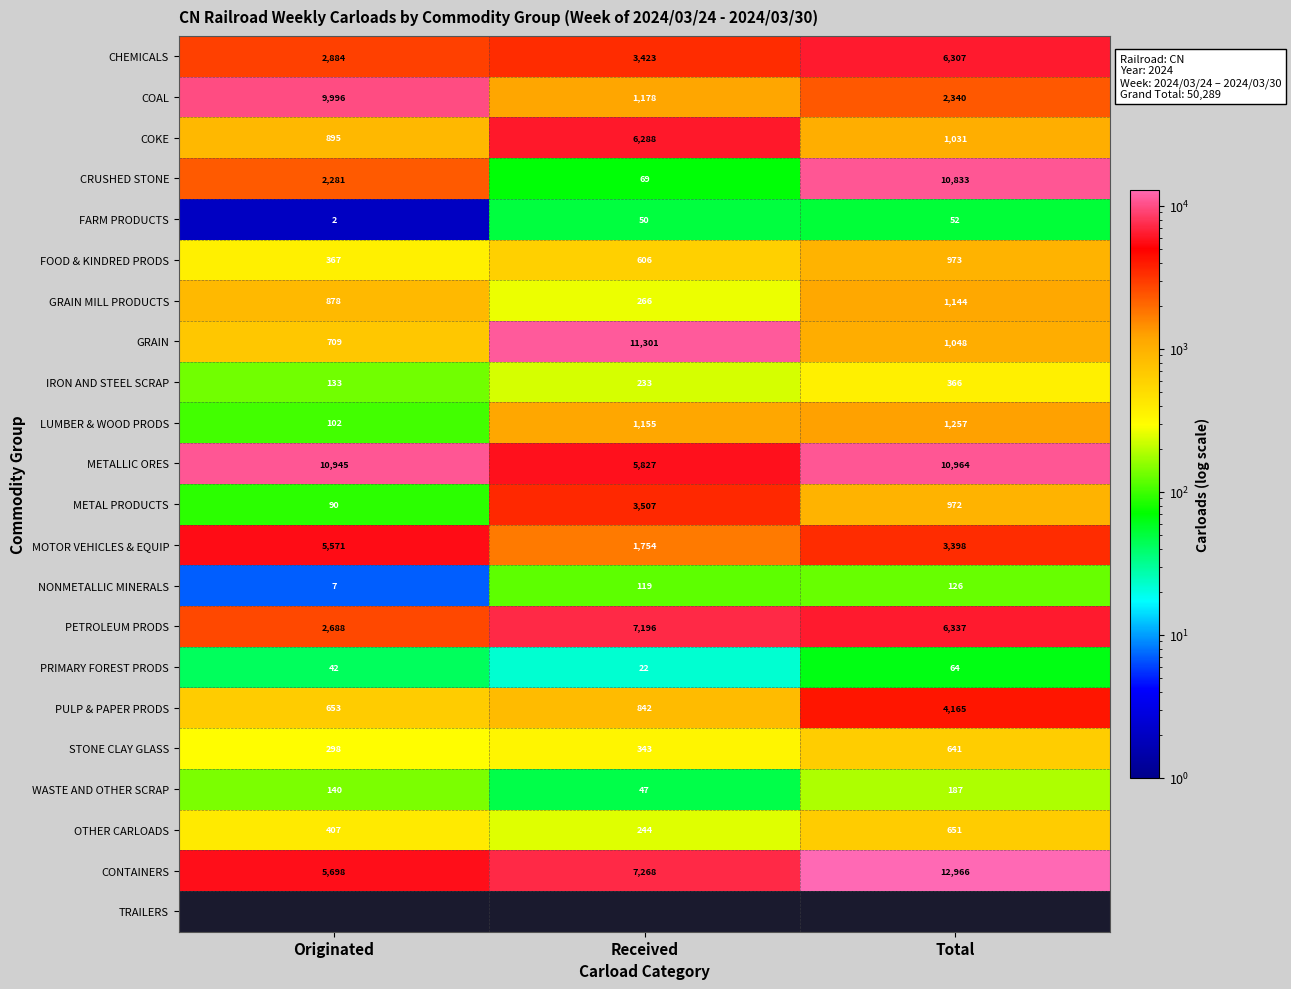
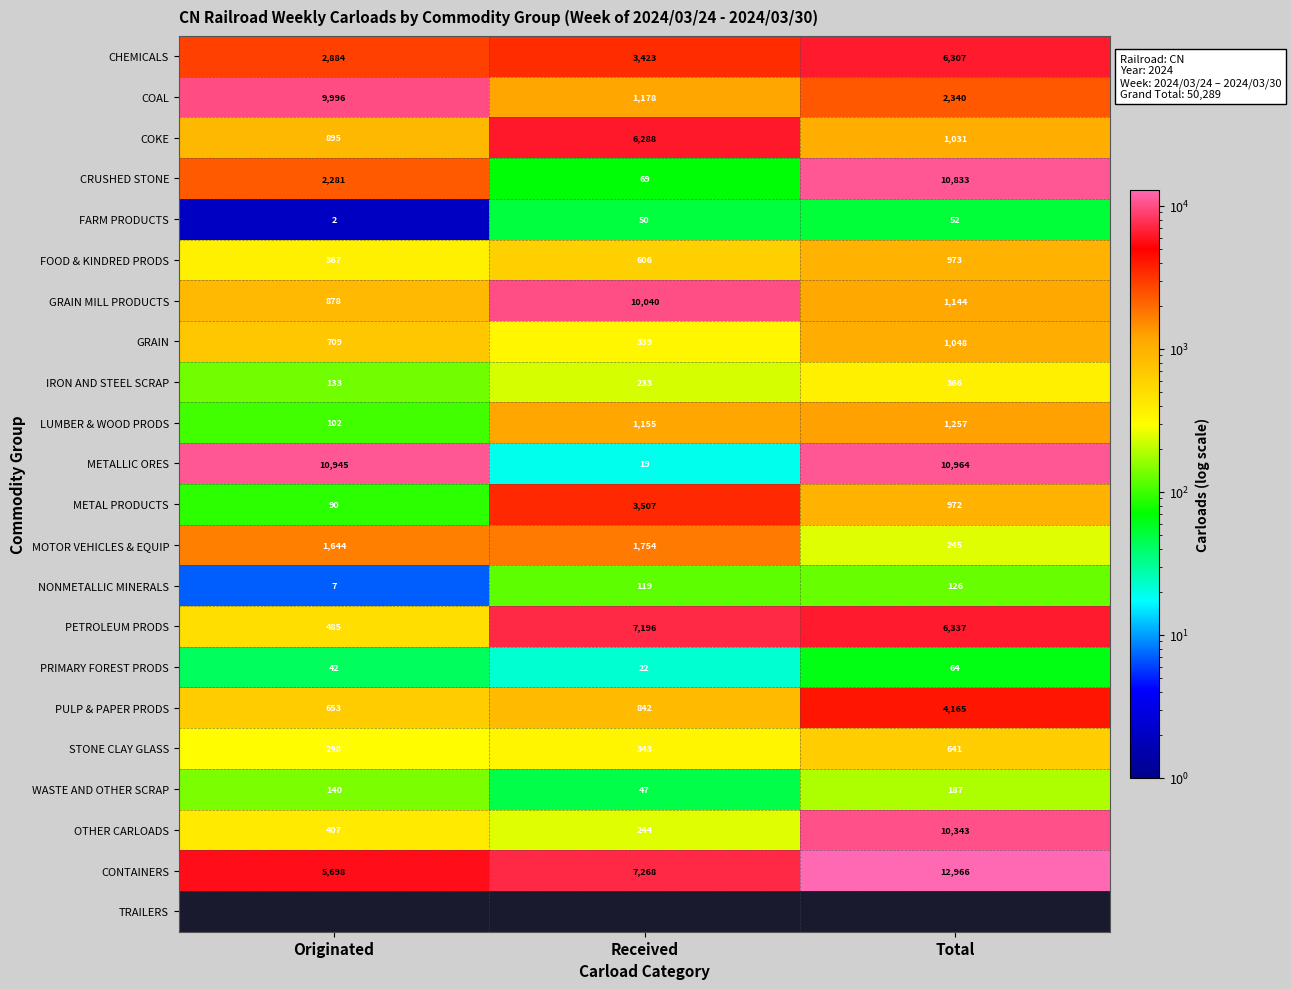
GRAIN MILL PRODUCTS, Received: 266 -> 10,040
GRAIN, Received: 11,301 -> 339
METALLIC ORES, Received: 5,827 -> 19
MOTOR VEHICLES & EQUIP, Originated: 5,571 -> 1,644
MOTOR VEHICLES & EQUIP, Total: 3,398 -> 245
PETROLEUM PRODS, Originated: 2,688 -> 485
OTHER CARLOADS, Total: 651 -> 10,343
